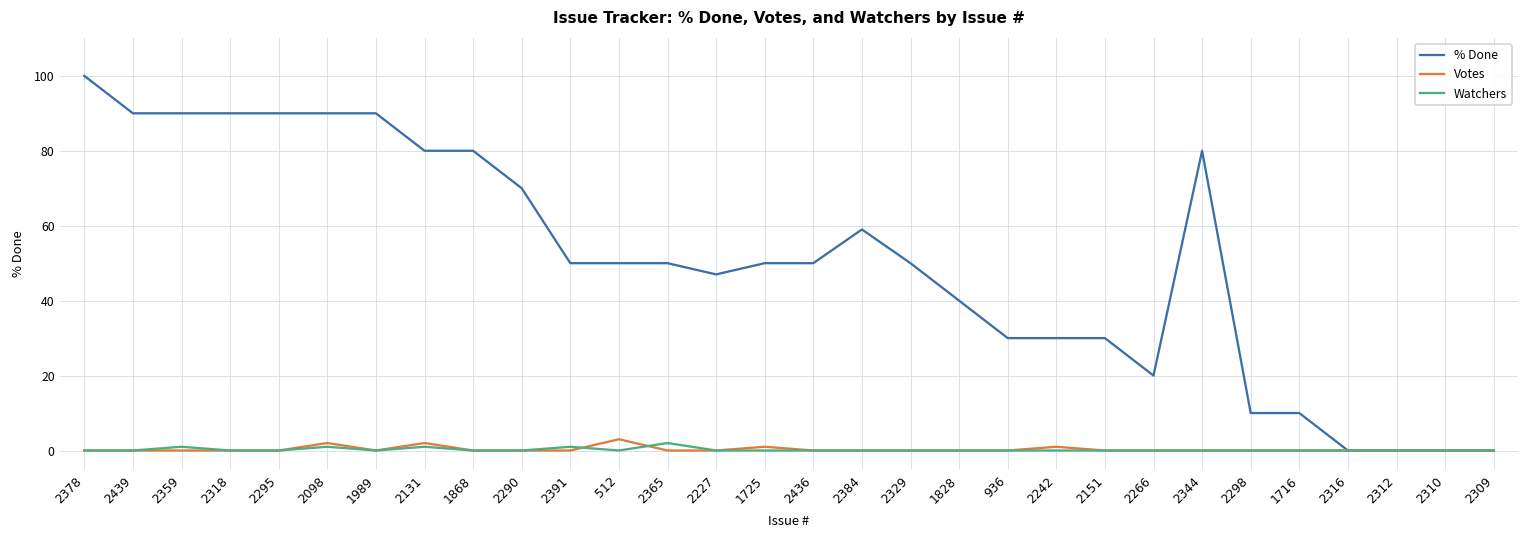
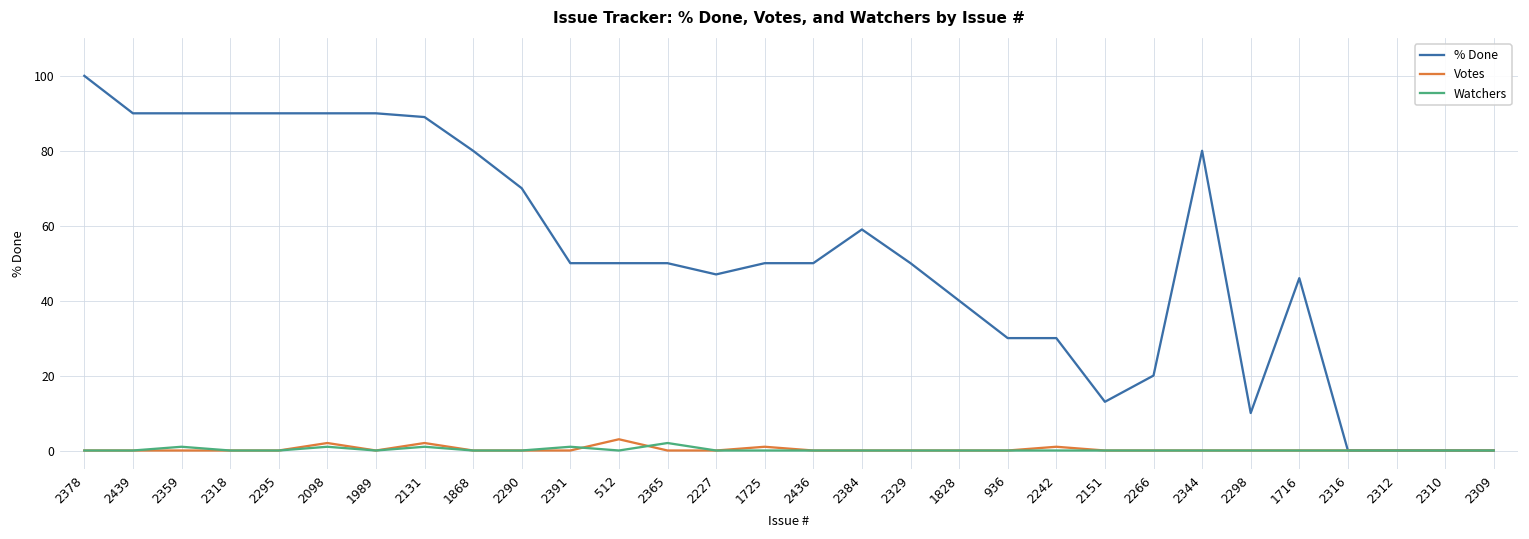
% Done, 2131: 80 -> 89
% Done, 2151: 30 -> 13
% Done, 1716: 10 -> 46
